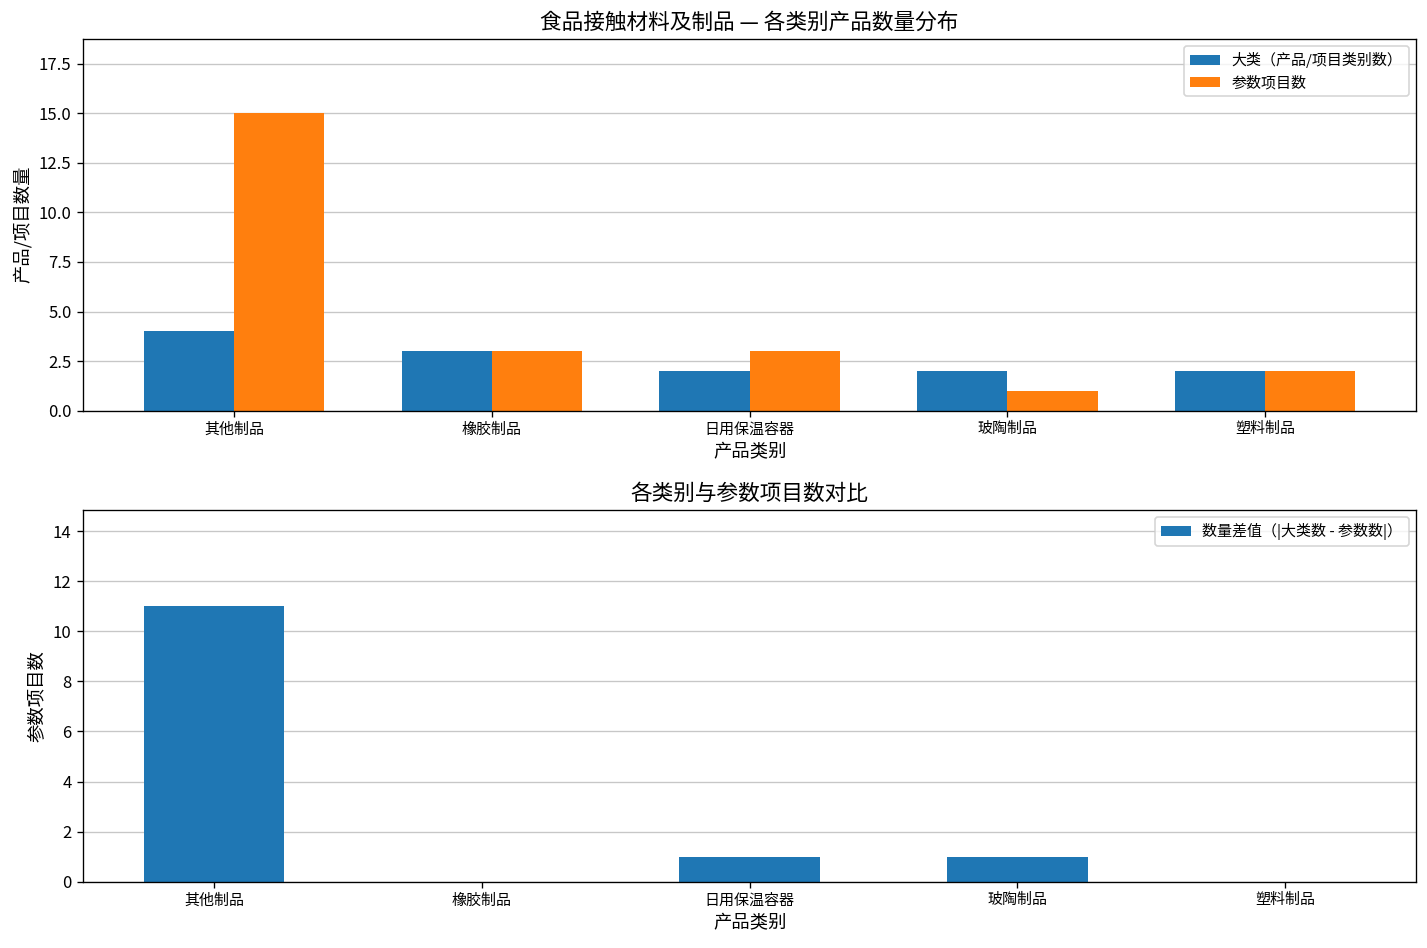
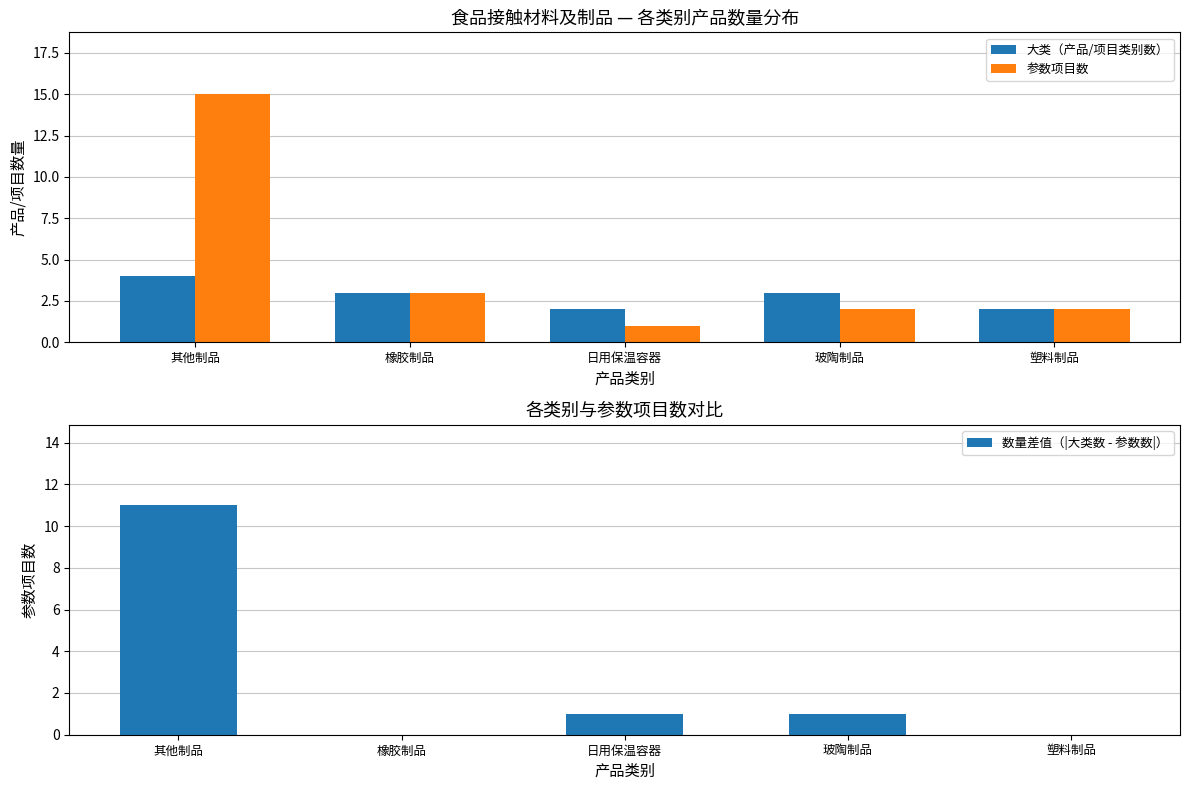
食品接触材料及制品 — 各类别产品数量分布, 参数项目数, 日用保温容器: 3 -> 1
食品接触材料及制品 — 各类别产品数量分布, 大类（产品/项目类别数）, 玻陶制品: 2 -> 3
食品接触材料及制品 — 各类别产品数量分布, 参数项目数, 玻陶制品: 1 -> 2
